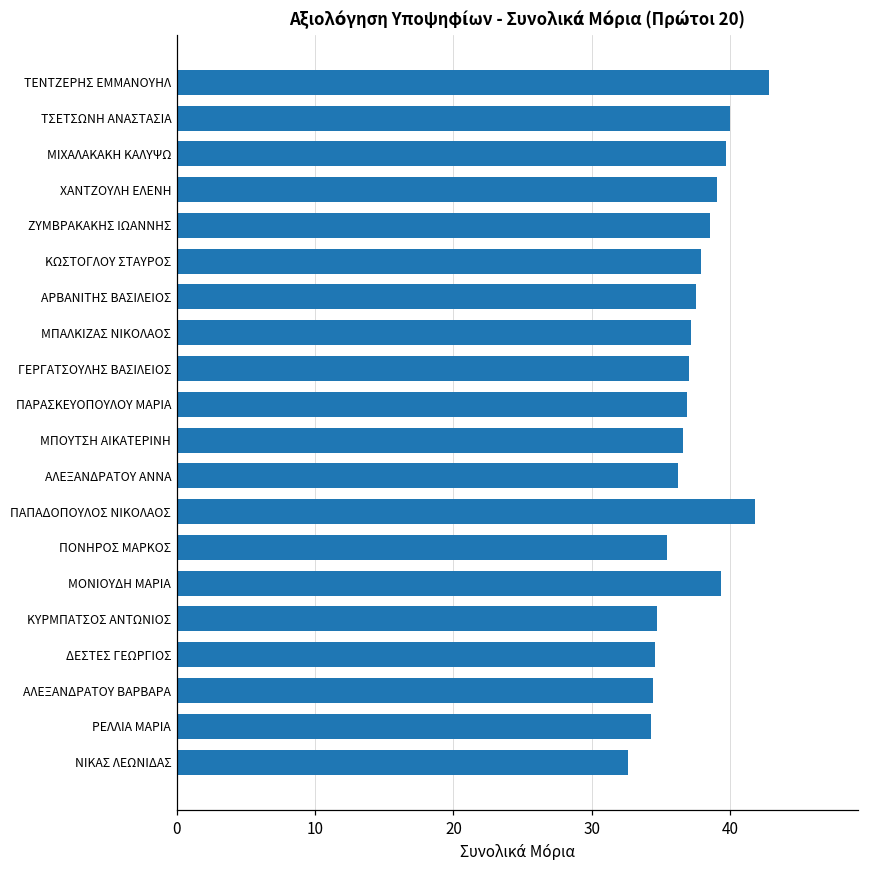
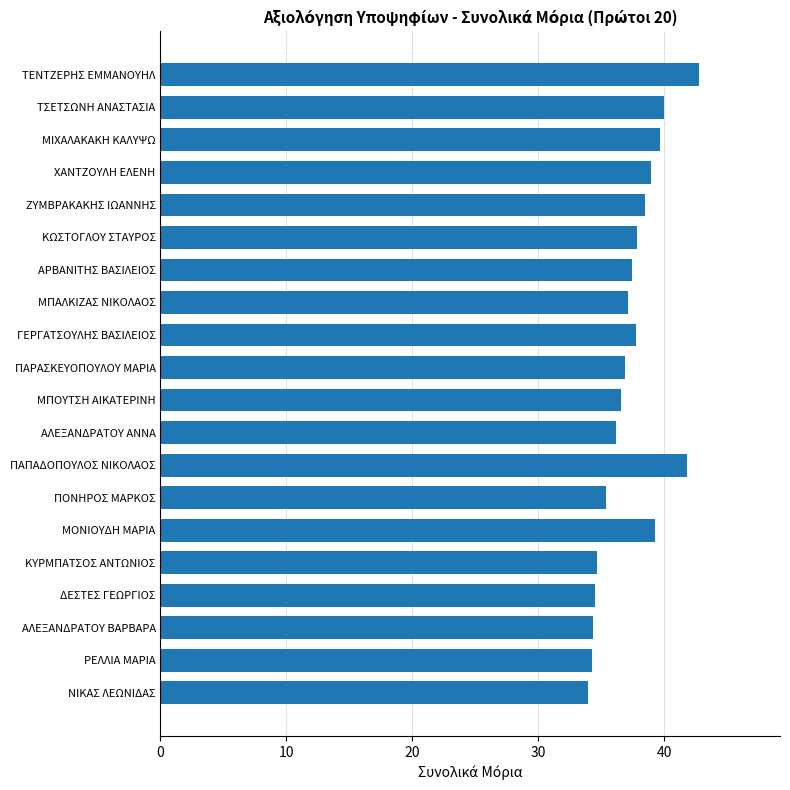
ΓΕΡΓΑΤΣΟΥΛΗΣ ΒΑΣΙΛΕΙΟΣ: 37.0 -> 37.8
ΝΙΚΑΣ ΛΕΩΝΙΔΑΣ: 32.6 -> 34.0
